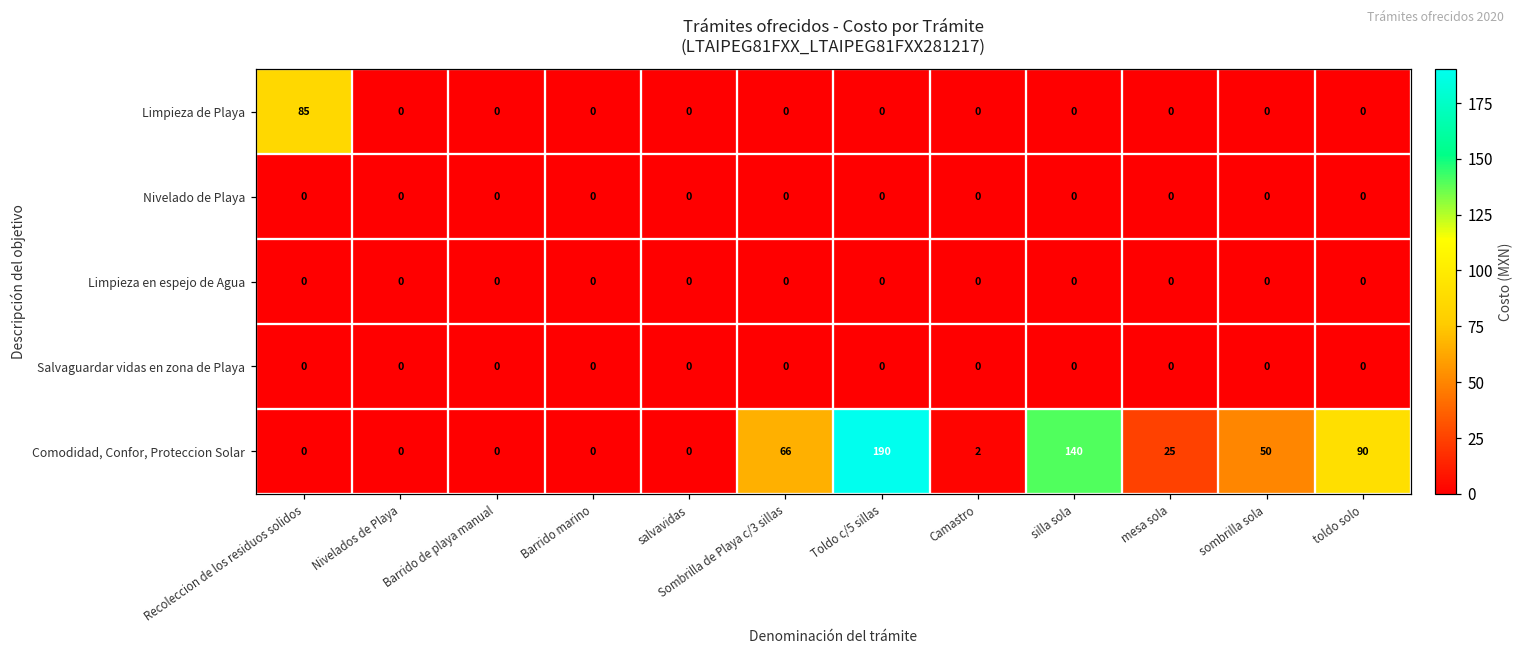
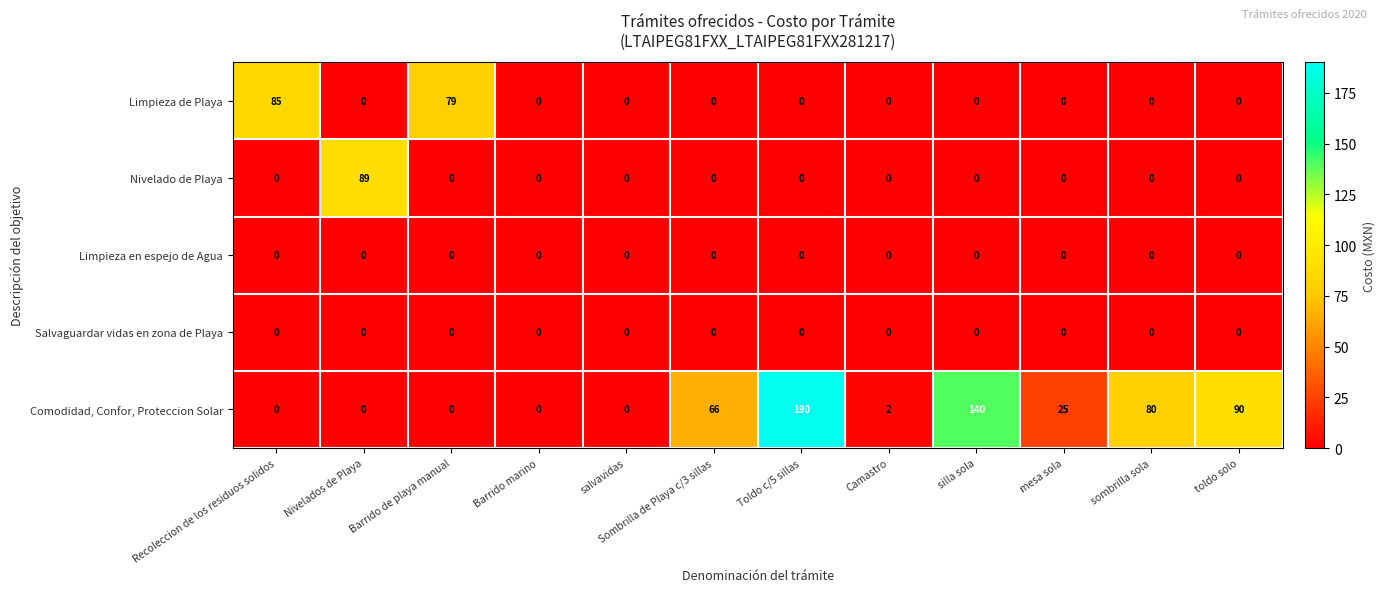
Limpieza de Playa, Barrido de playa manual: 0 -> 79
Nivelado de Playa, Nivelados de Playa: 0 -> 89
Comodidad, Confor, Proteccion Solar, sombrilla sola: 50 -> 80
